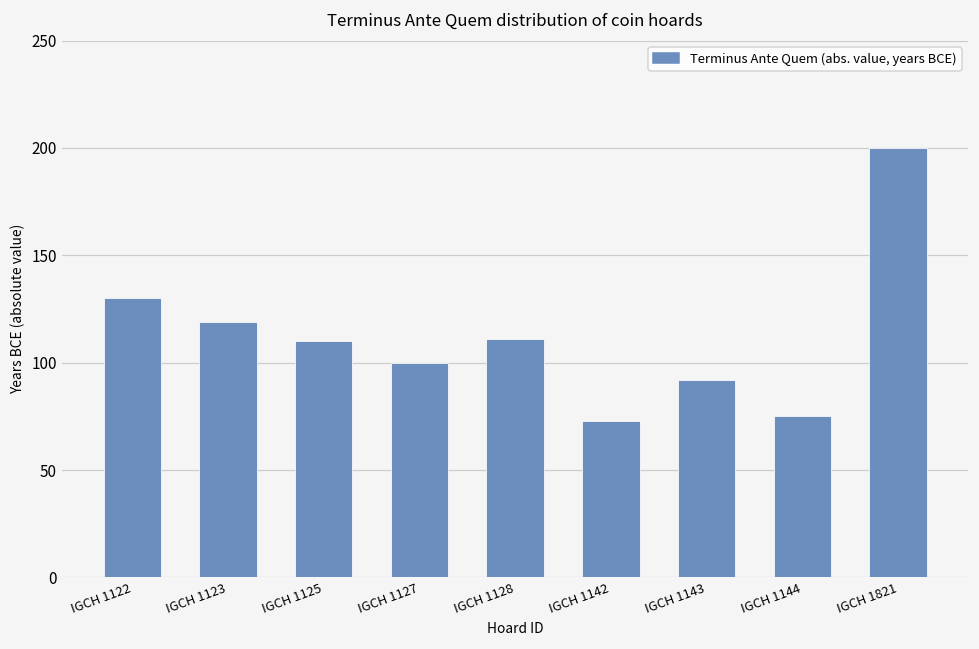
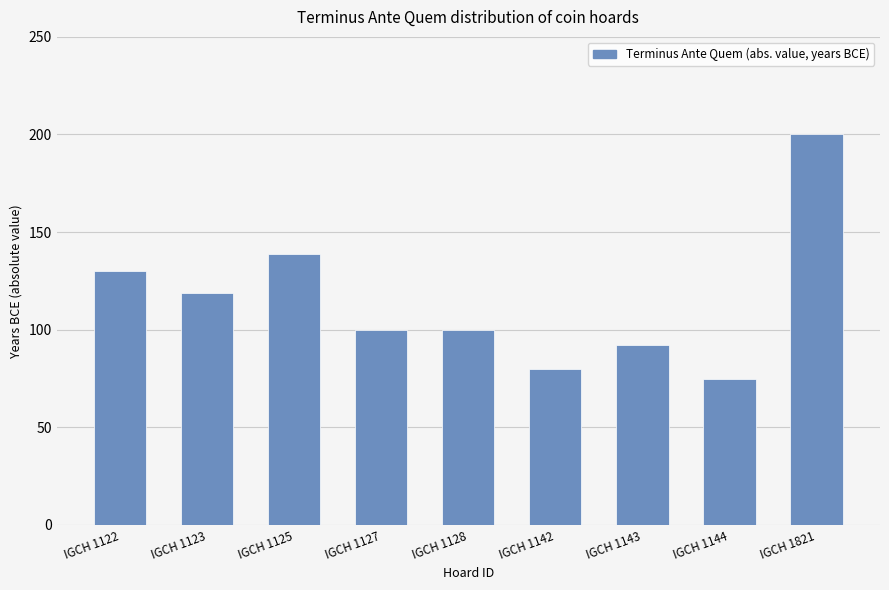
IGCH 1125: 110 -> 139
IGCH 1128: 111 -> 100
IGCH 1142: 73 -> 80
